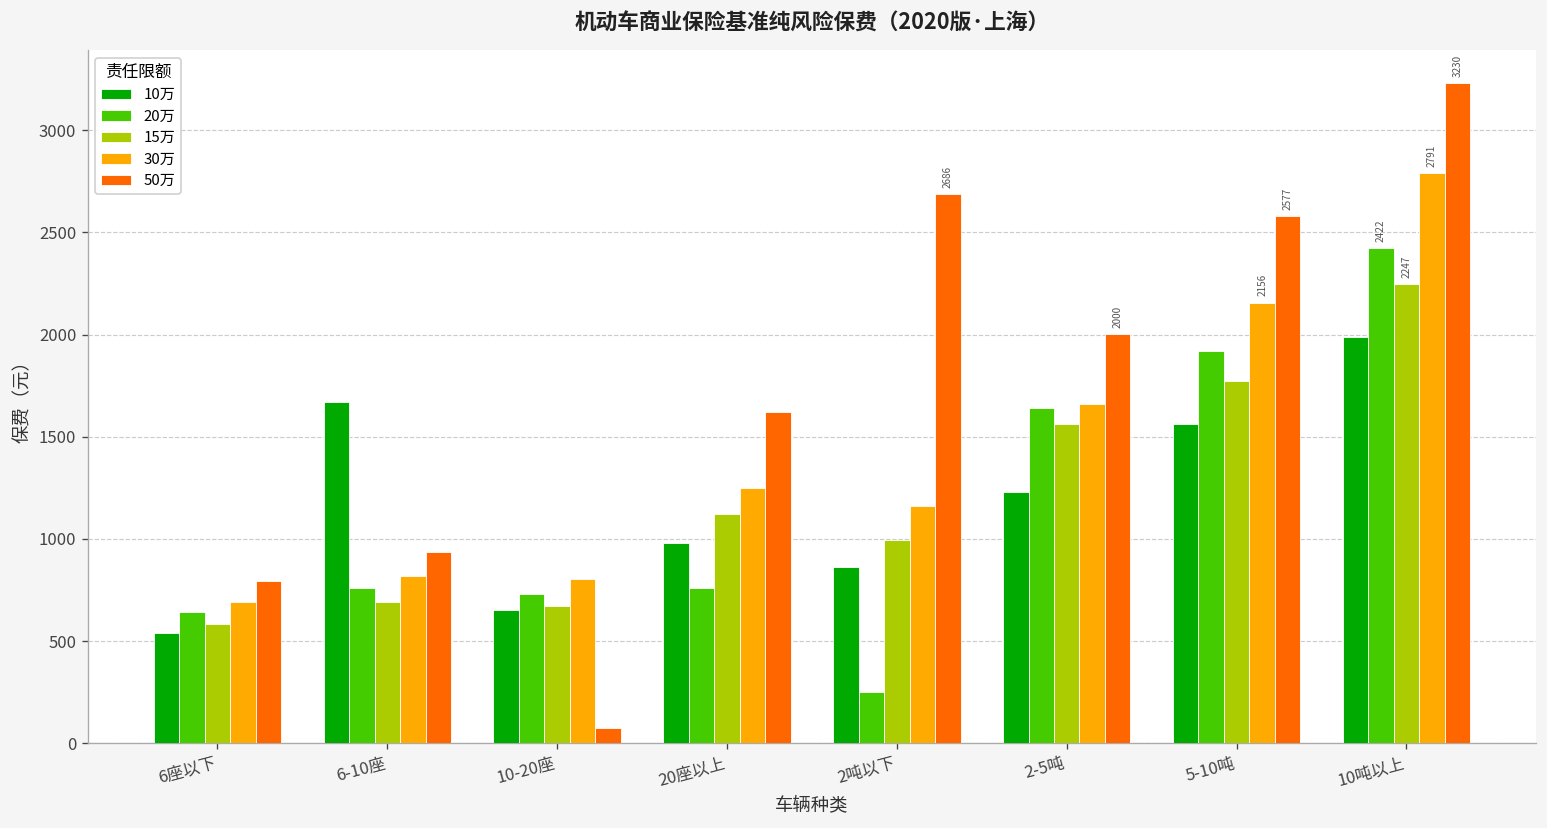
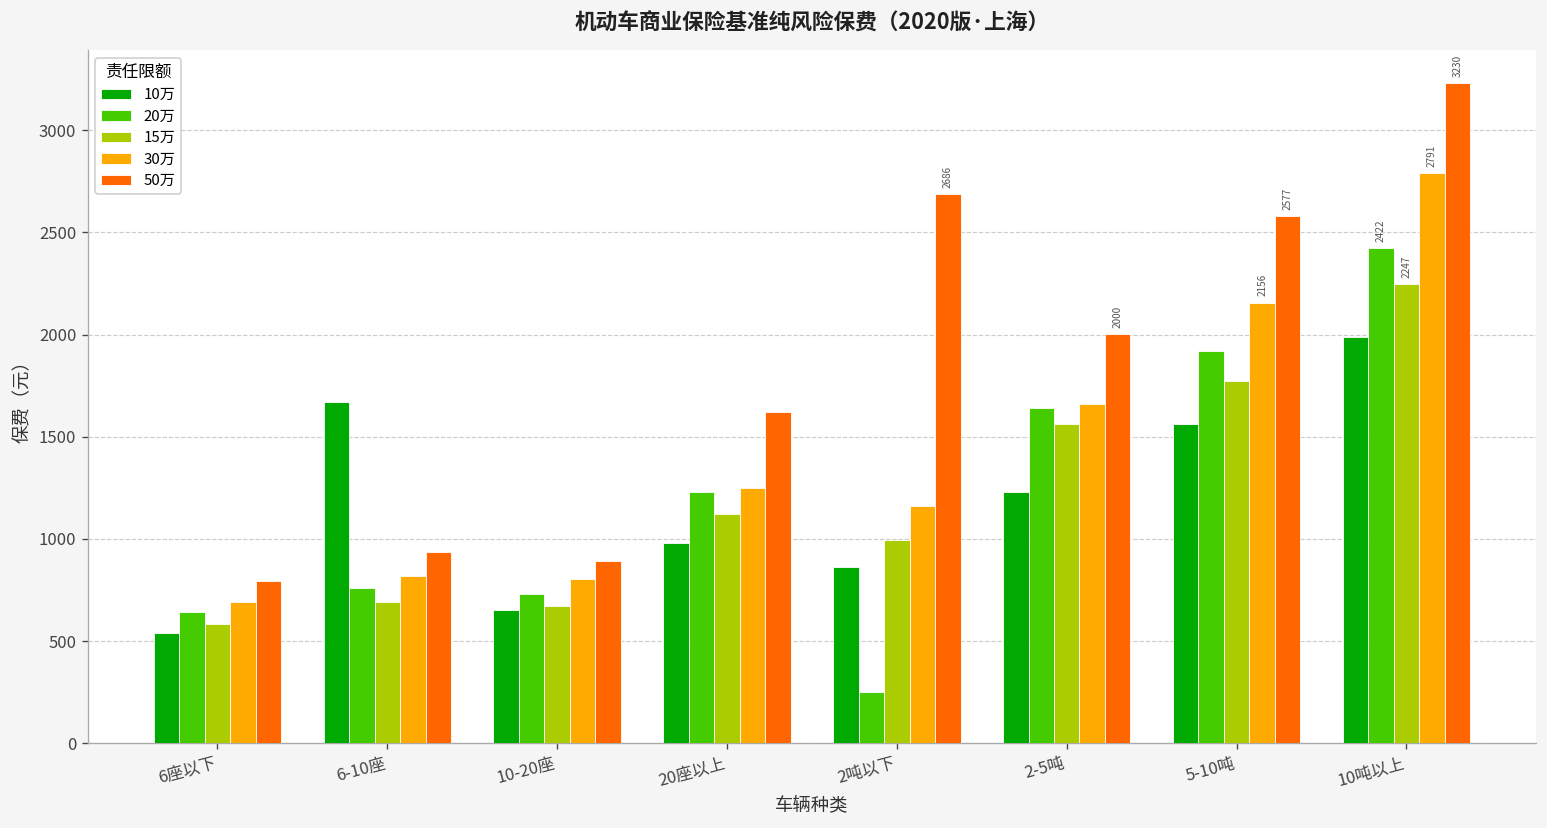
50万, 10-20座: 70 -> 890
20万, 20座以上: 760 -> 1230
